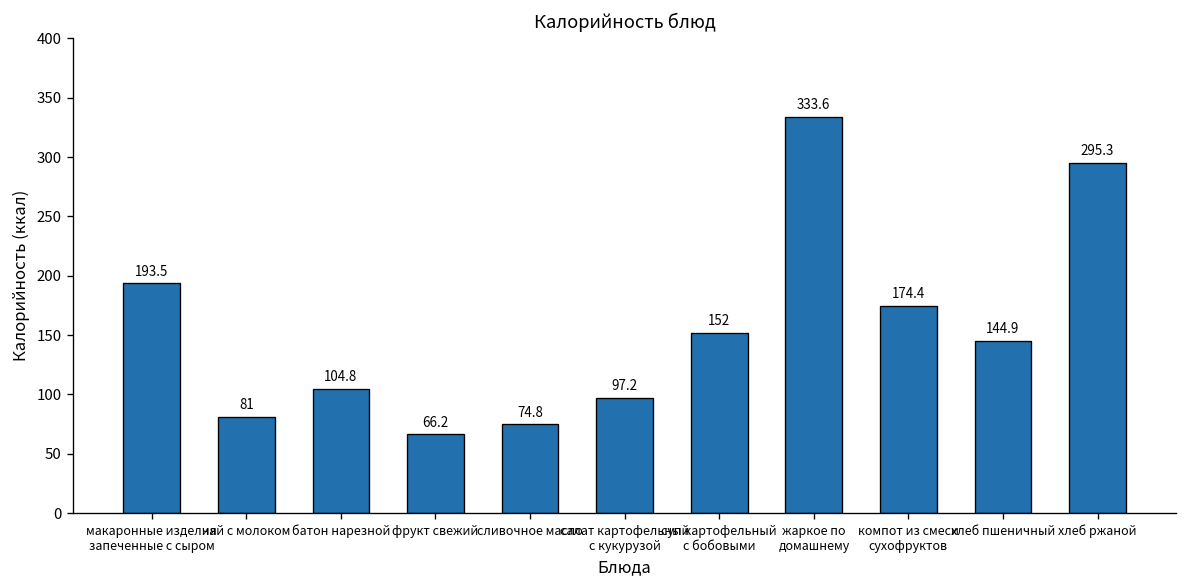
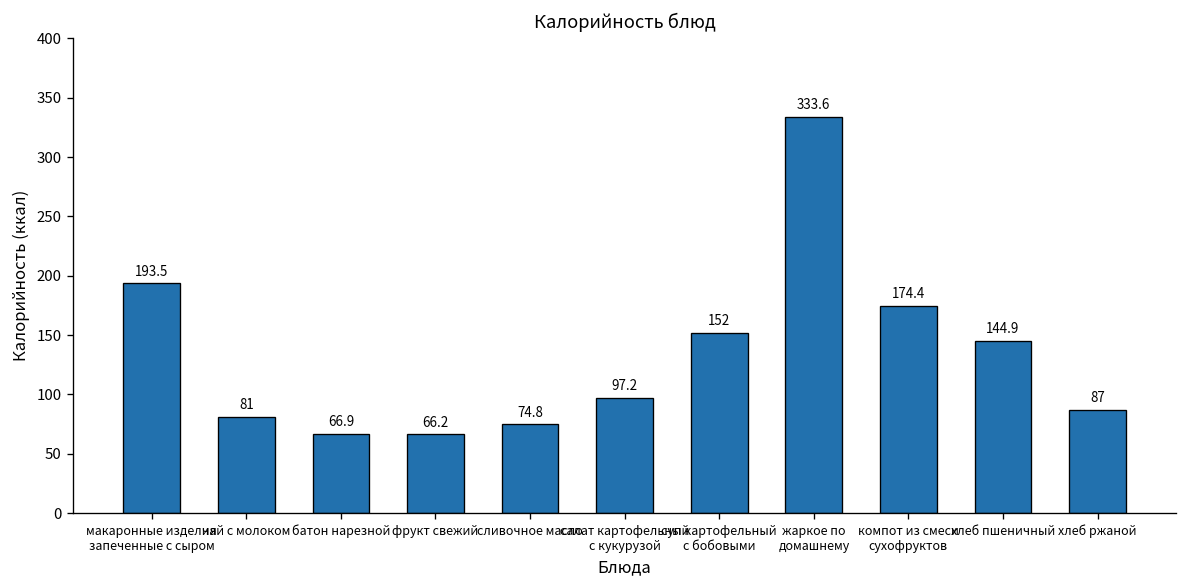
батон нарезной: 104.8 -> 66.9
хлеб ржаной: 295.3 -> 87
